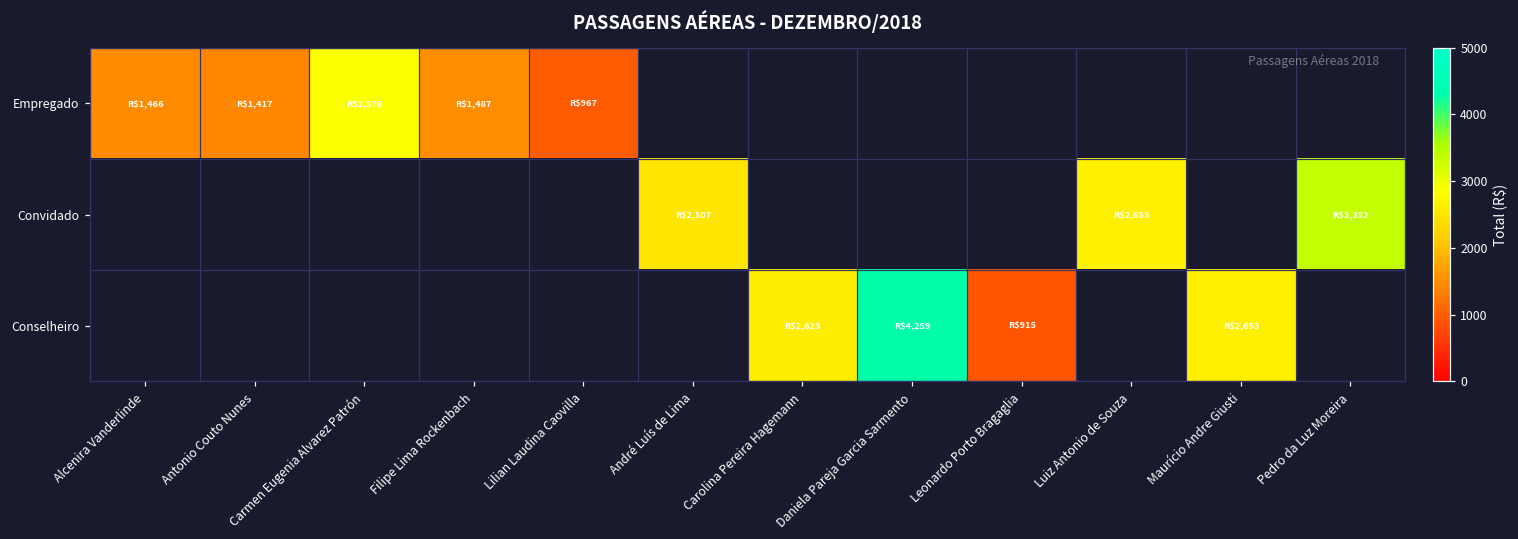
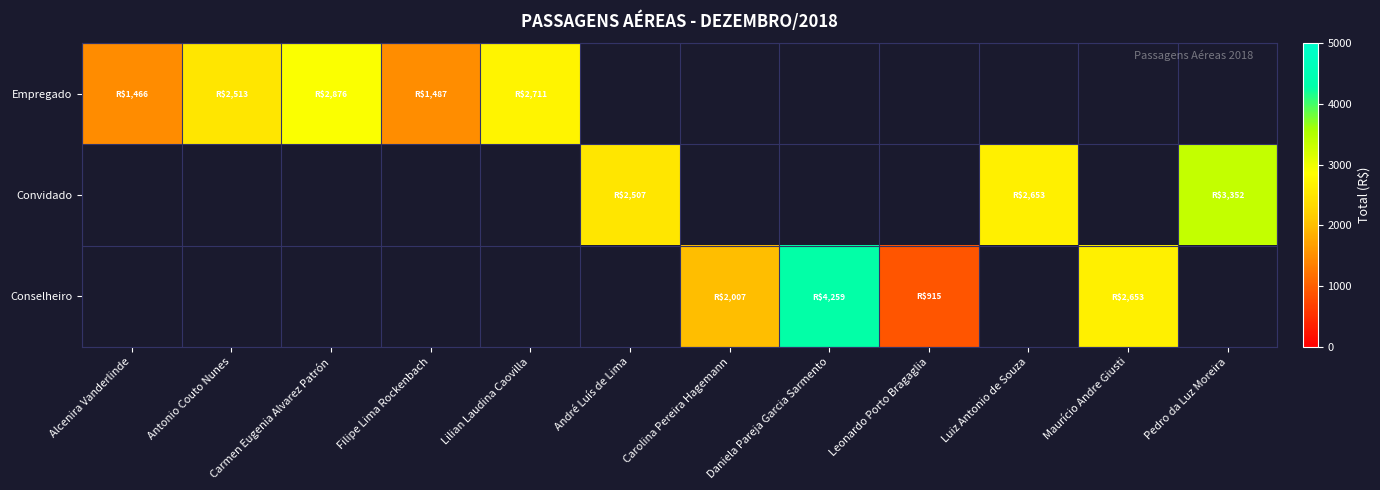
Empregado, Antonio Couto Nunes: $1,417 -> $2,513
Empregado, Lilian Laudina Caovilla: $967 -> $2,711
Conselheiro, Carolina Pereira Hagemann: $2,623 -> $2,007
